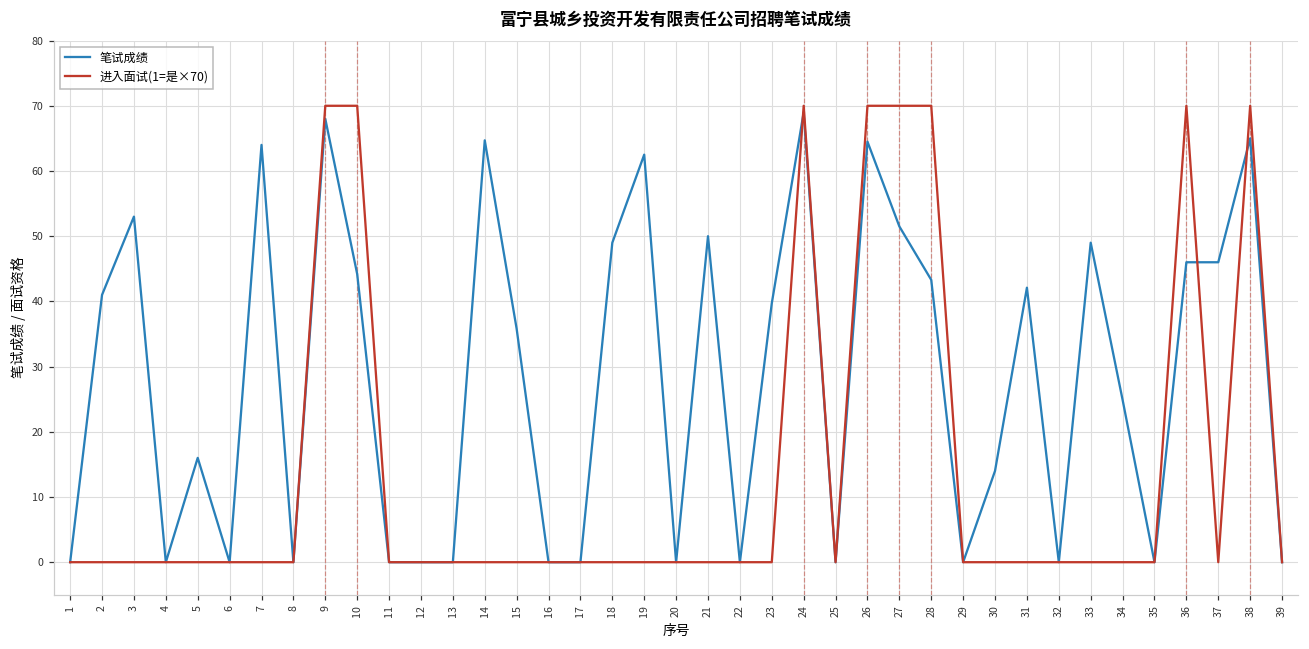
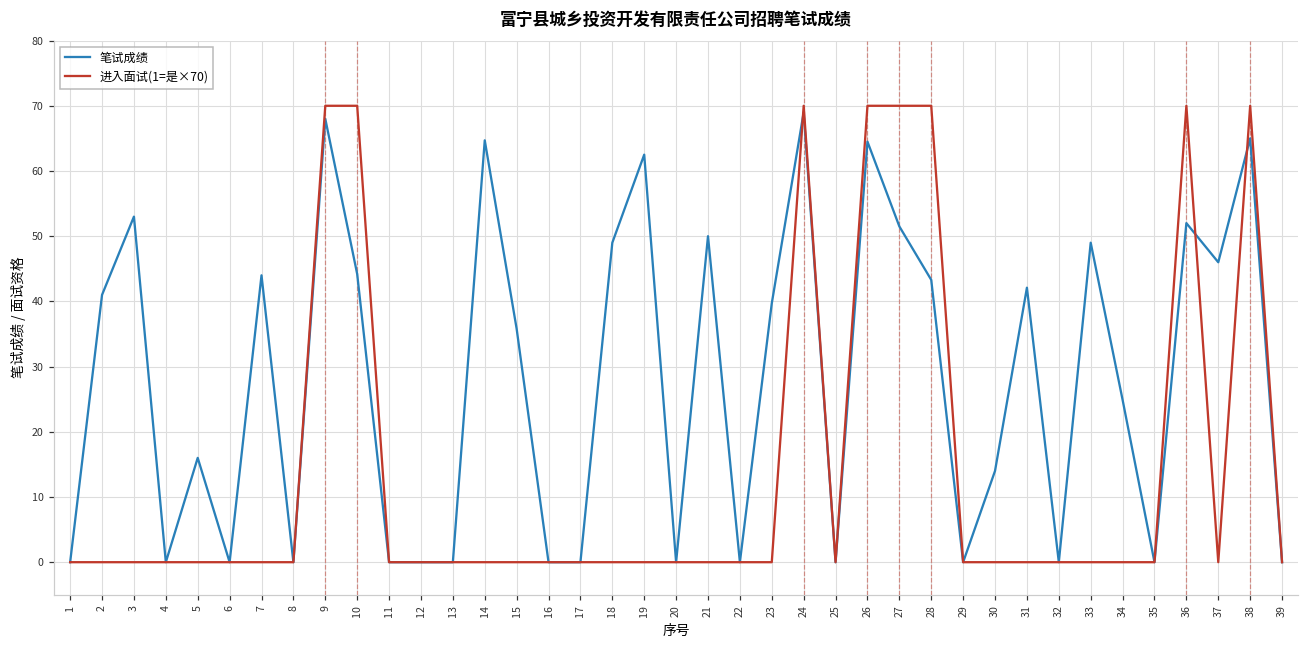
笔试成绩, 7: 64 -> 44
笔试成绩, 36: 46 -> 52
